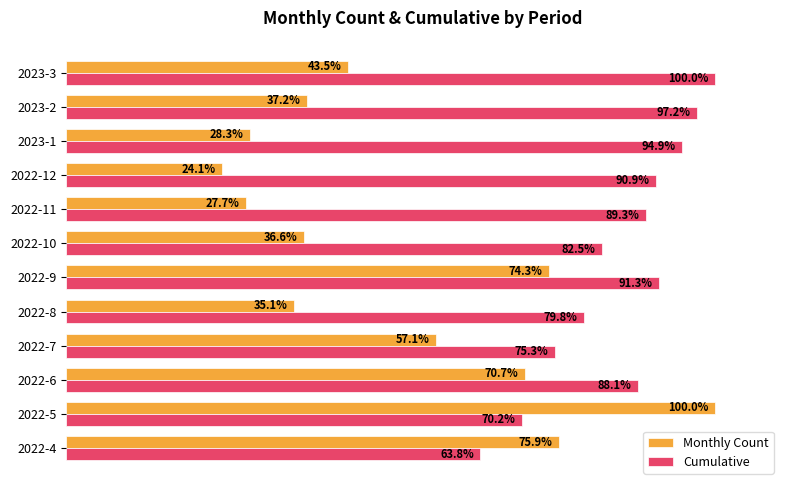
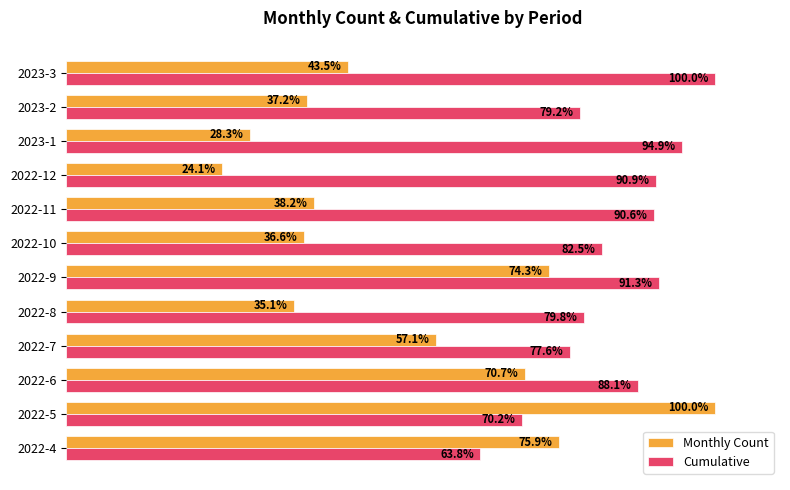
Cumulative, 2023-2: 97.2% -> 79.2%
Monthly Count, 2022-11: 27.7% -> 38.2%
Cumulative, 2022-11: 89.3% -> 90.6%
Cumulative, 2022-7: 75.3% -> 77.6%
